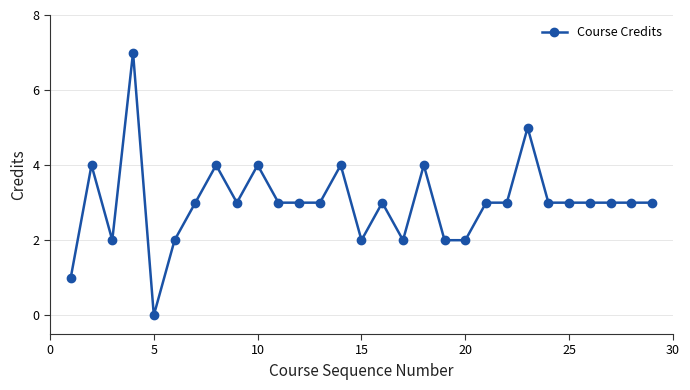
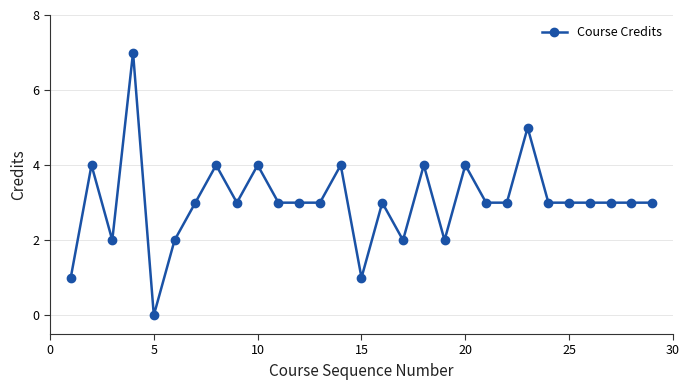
15: 2 -> 1
20: 2 -> 4
